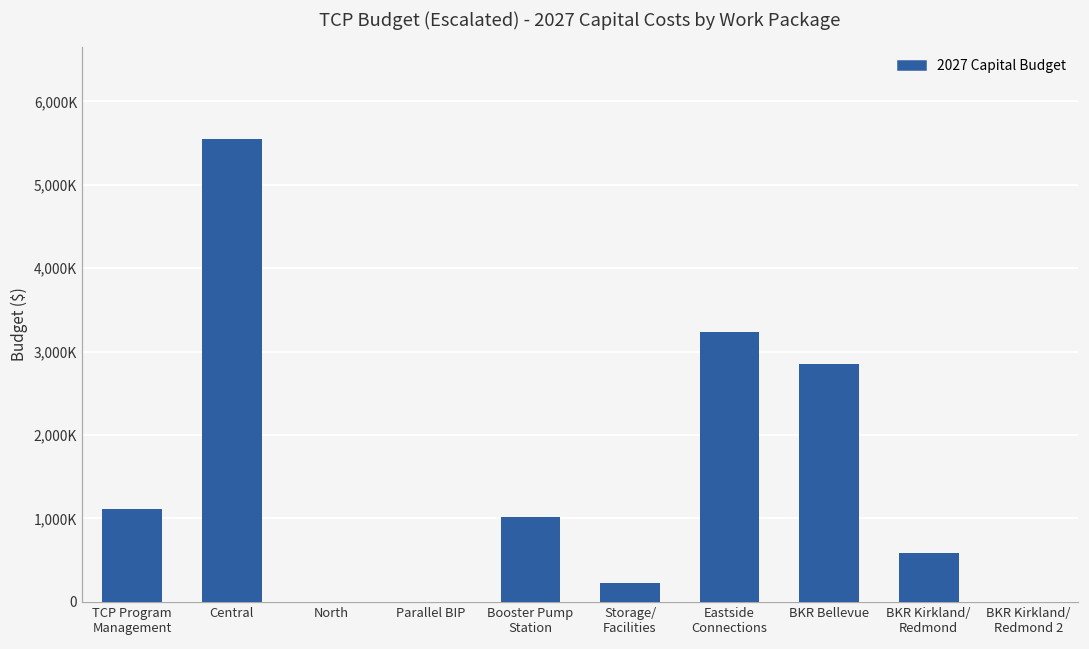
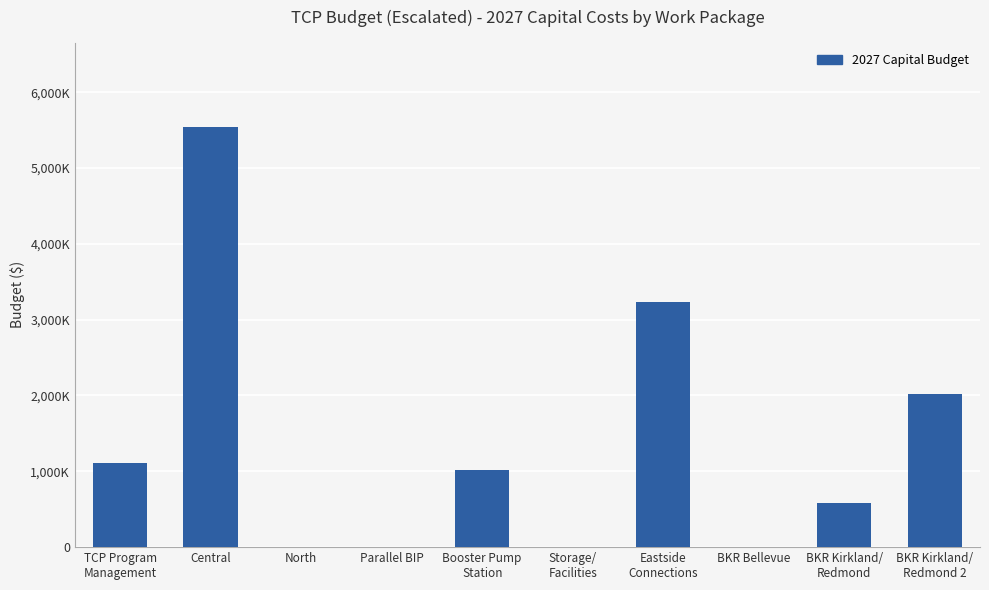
Storage/ Facilities: 200,000 -> 0
BKR Bellevue: 2,800,000 -> 0
BKR Kirkland/ Redmond 2: 0 -> 2,000,000
